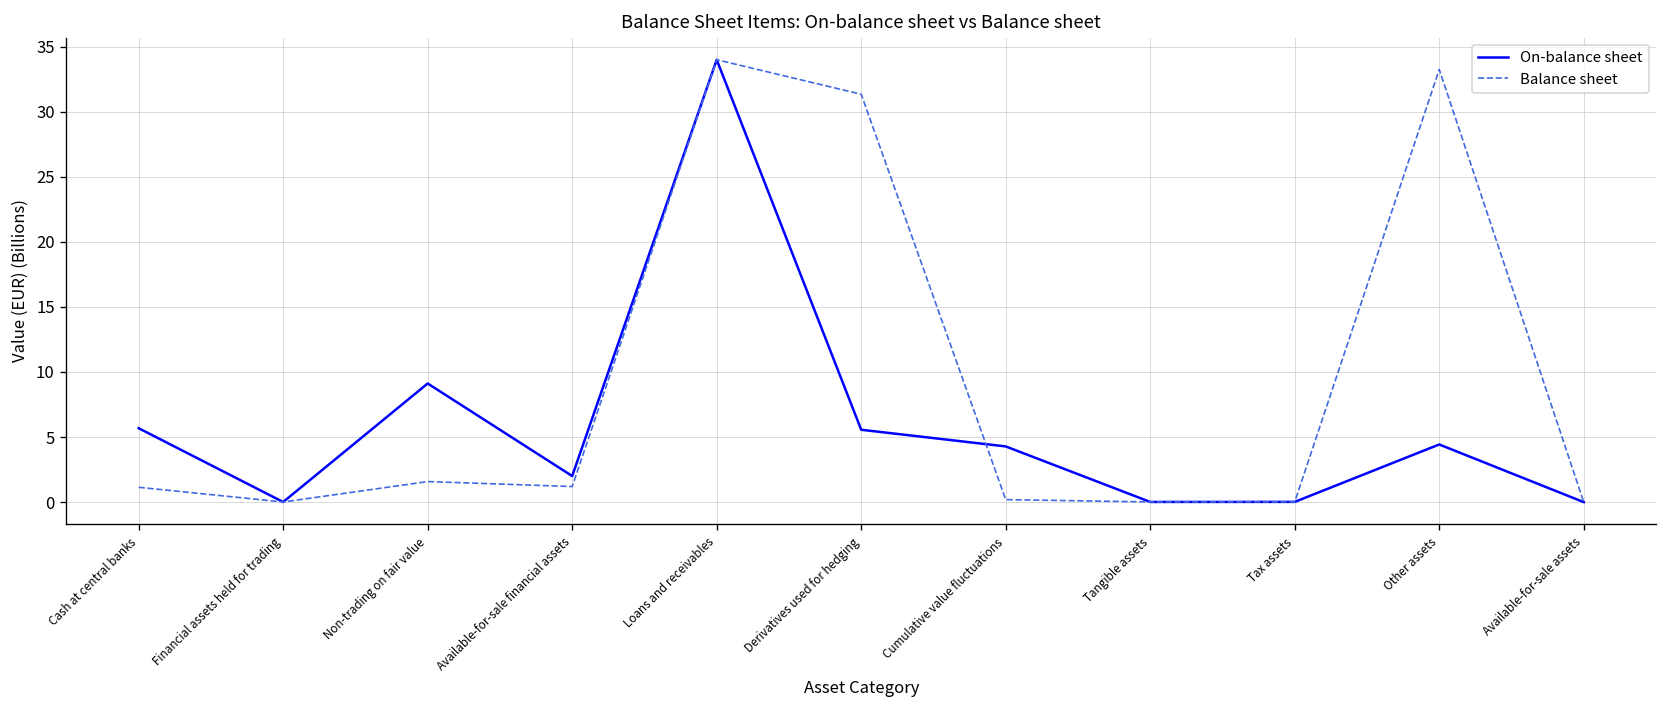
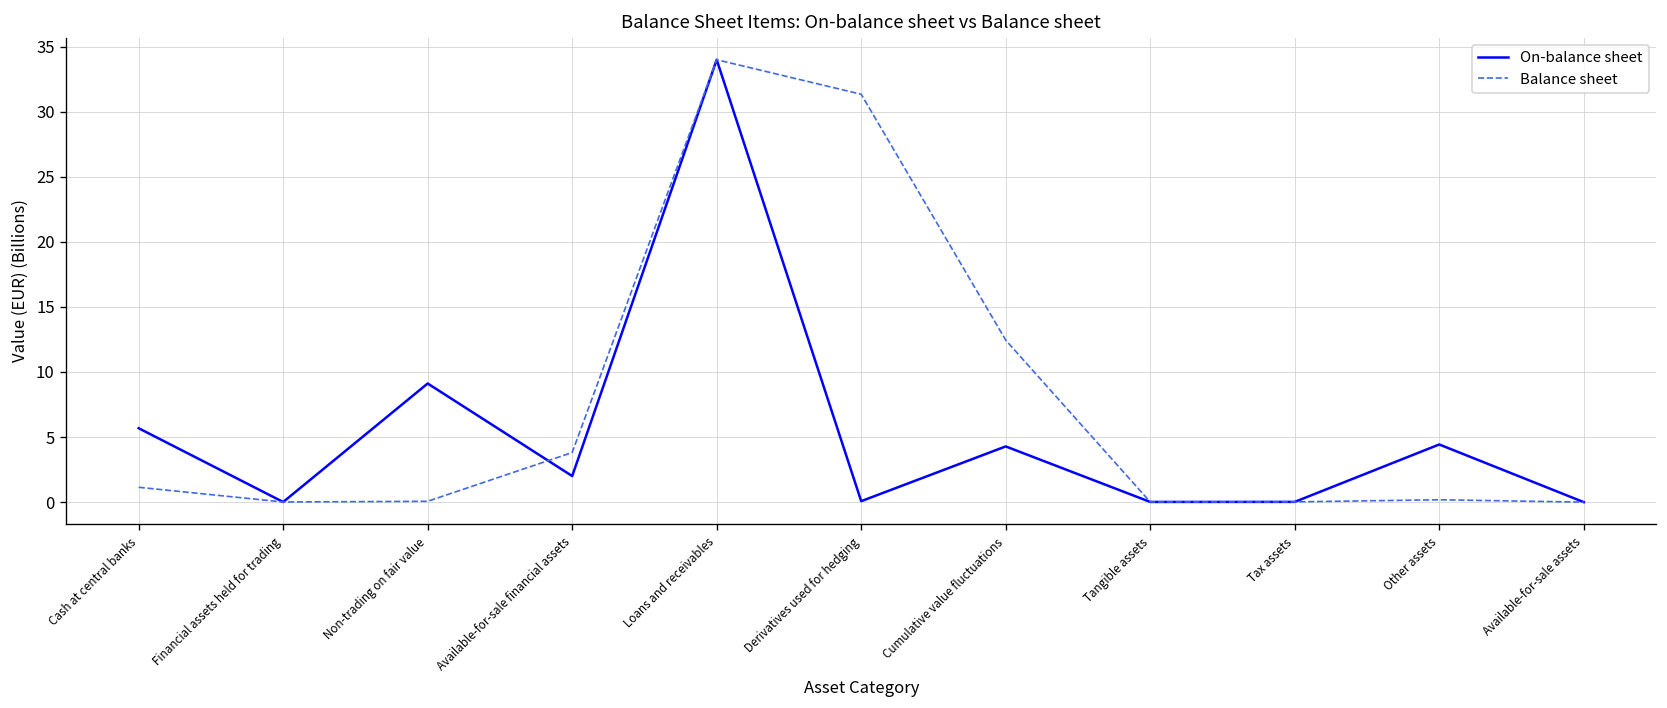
Balance sheet, Non-trading on fair value: 1.6 -> 0.1
Balance sheet, Available-for-sale financial assets: 1.2 -> 3.8
On-balance sheet, Derivatives used for hedging: 5.6 -> 0.1
Balance sheet, Cumulative value fluctuations: 0.2 -> 12.4
Balance sheet, Other assets: 33.2 -> 0.2
